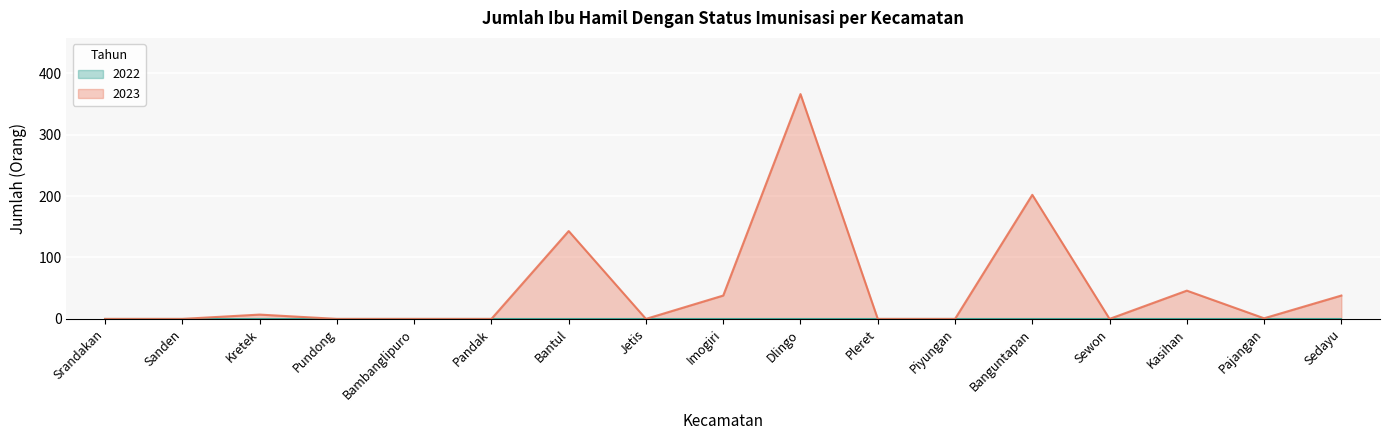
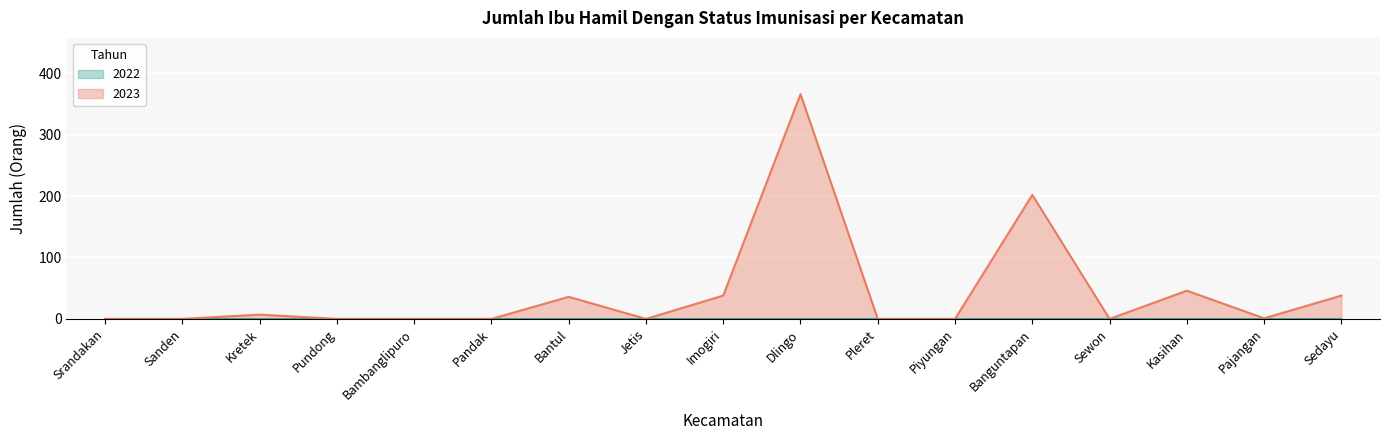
2023, Bantul: 140 -> 40
